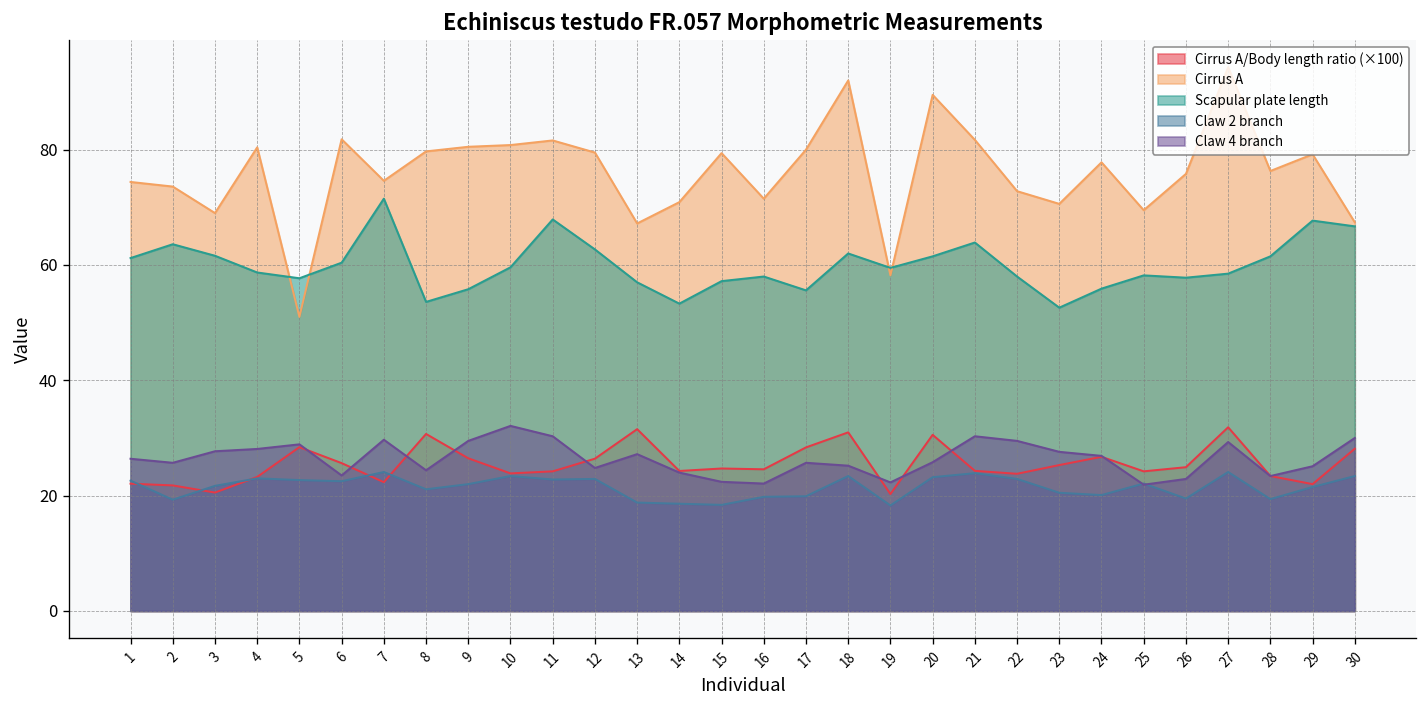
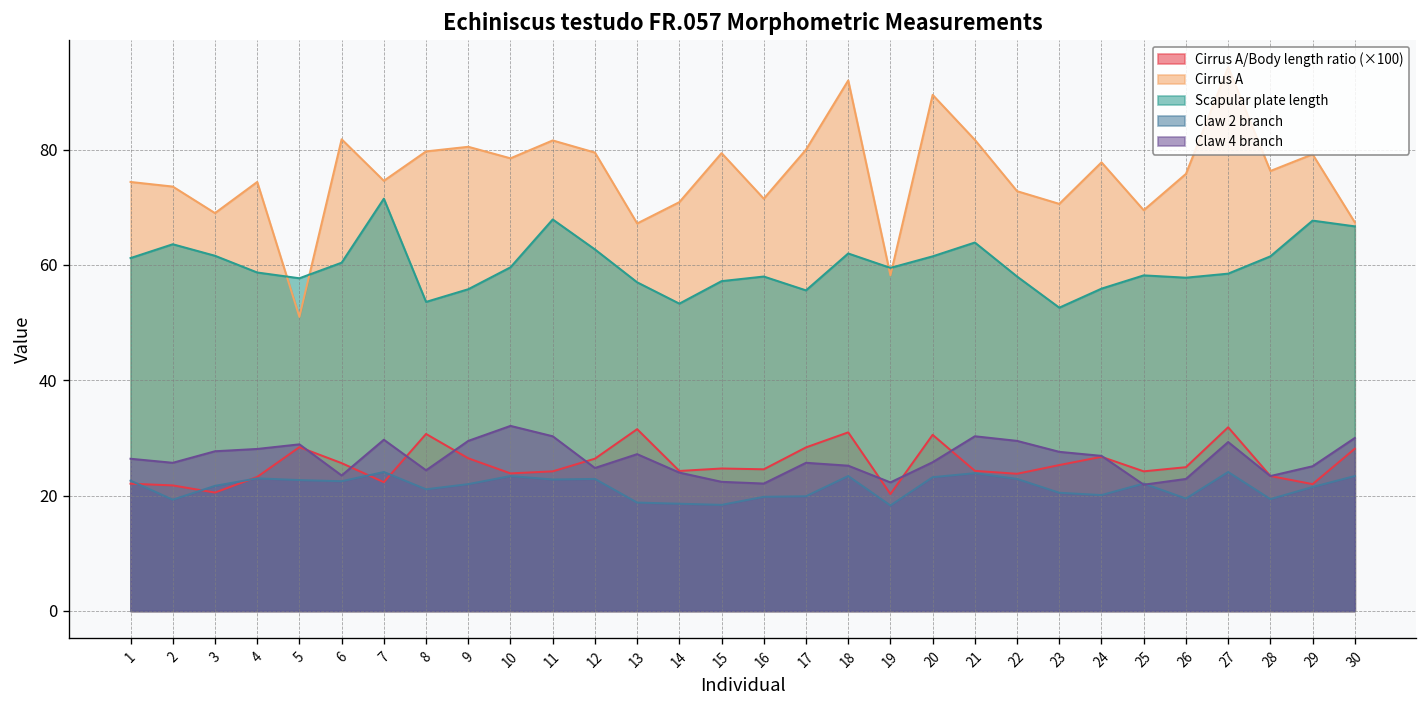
Cirrus A, 4: 80 -> 74
Cirrus A, 10: 81 -> 79
